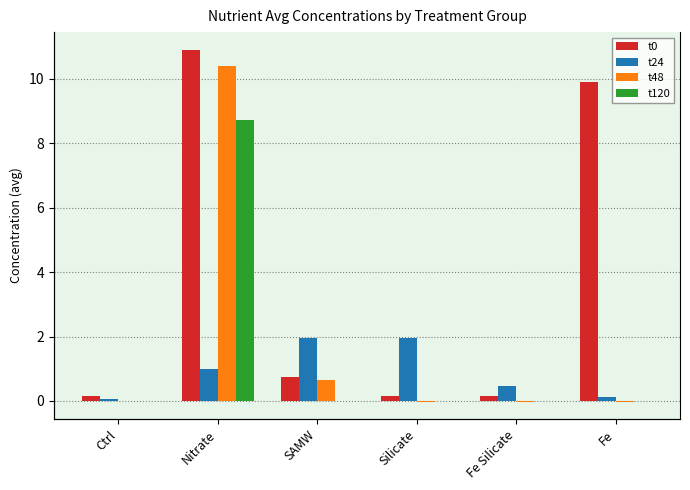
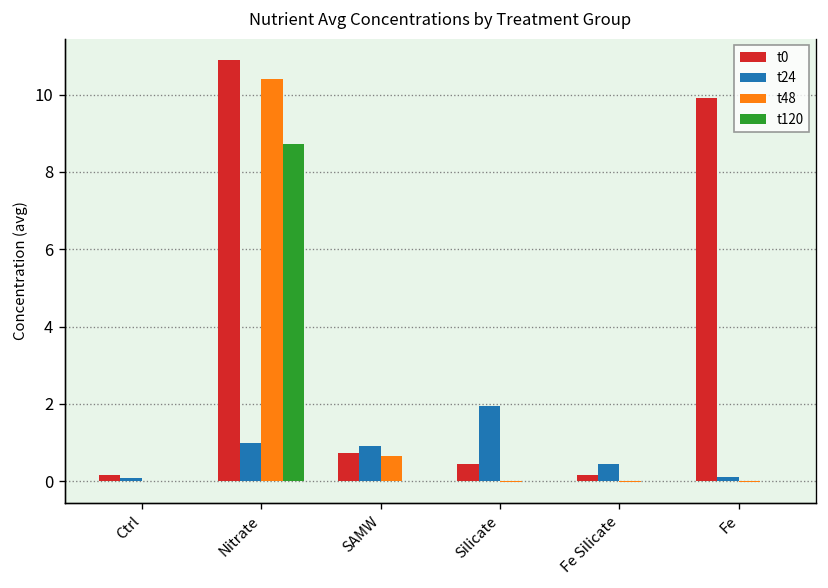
t24, SAMW: 2.0 -> 0.9
t0, Silicate: 0.2 -> 0.5
